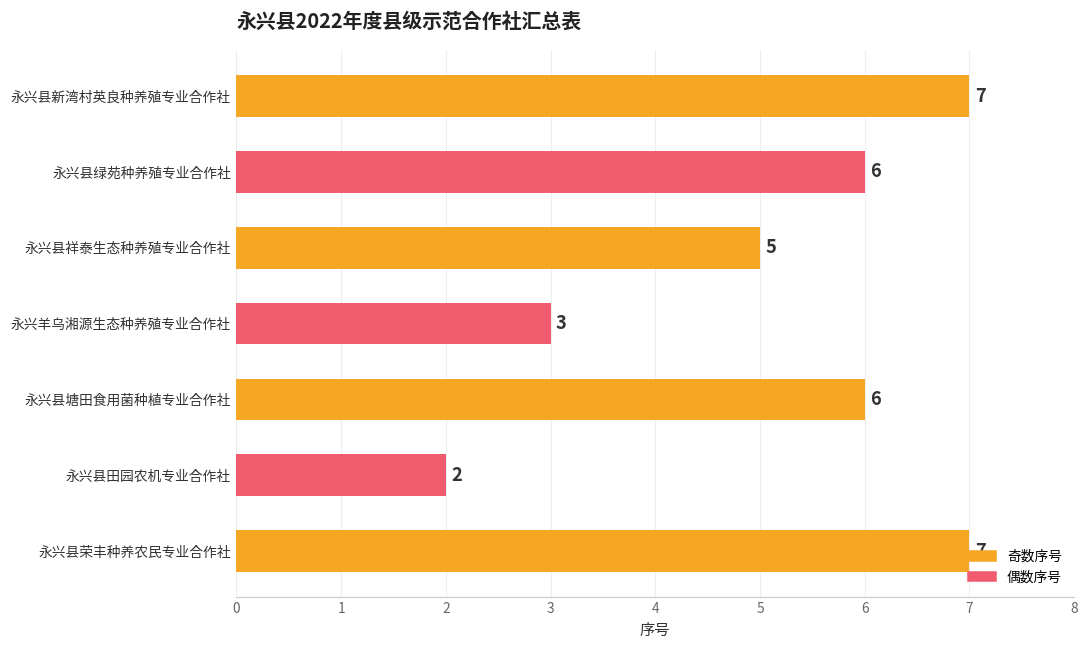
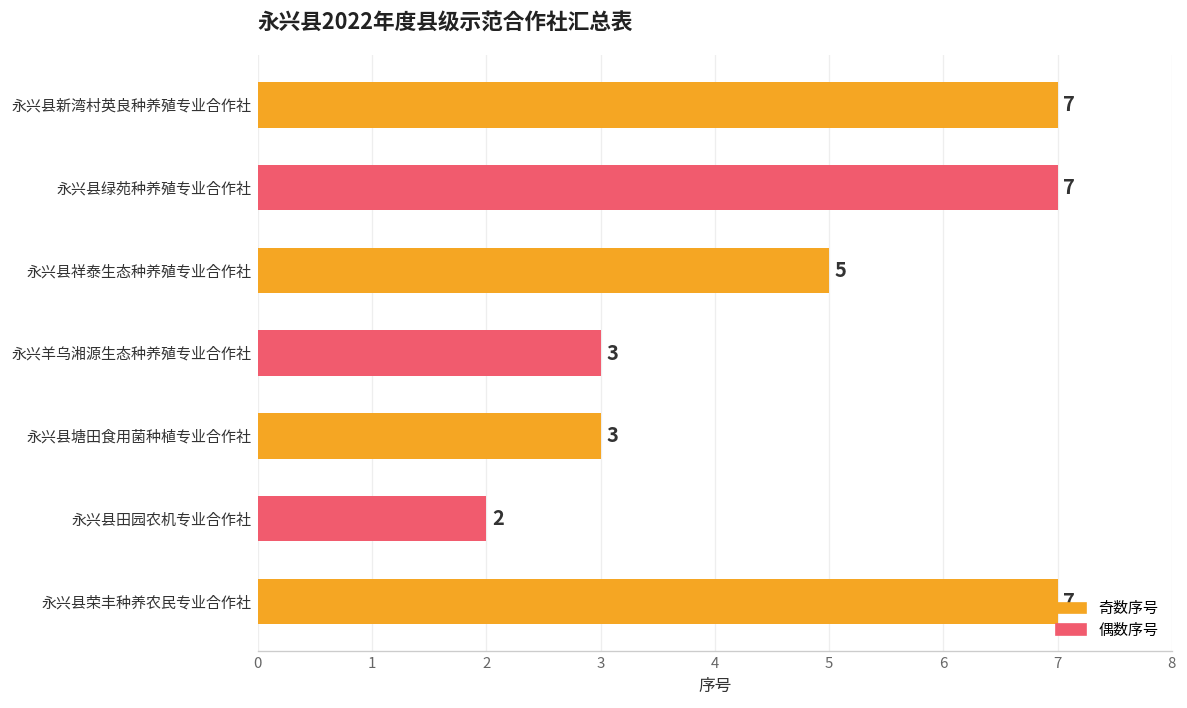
永兴县绿苑种养殖专业合作社: 6 -> 7
永兴县塘田食用菌种植专业合作社: 6 -> 3
